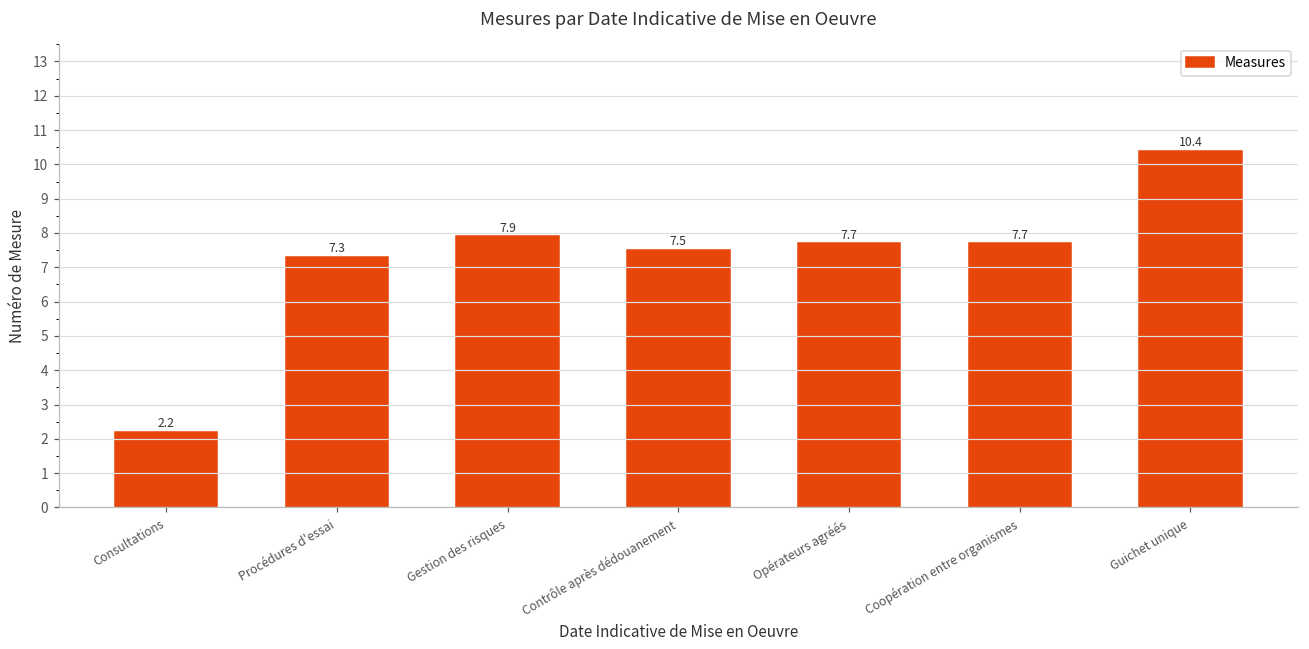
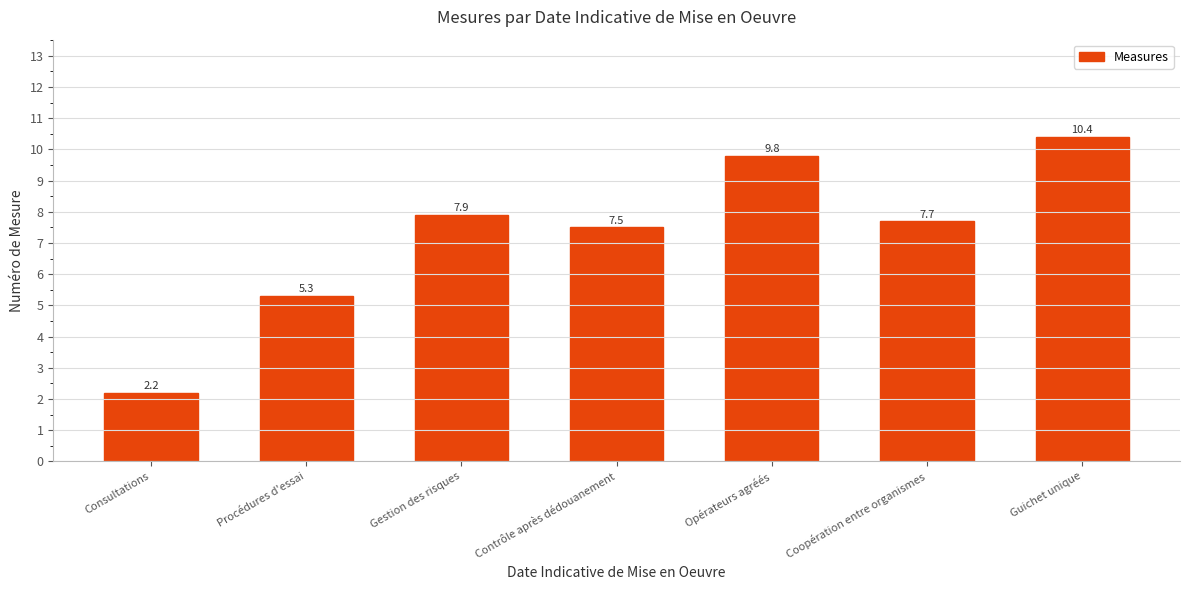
Procédures d'essai: 7.3 -> 5.3
Opérateurs agréés: 7.7 -> 9.8
